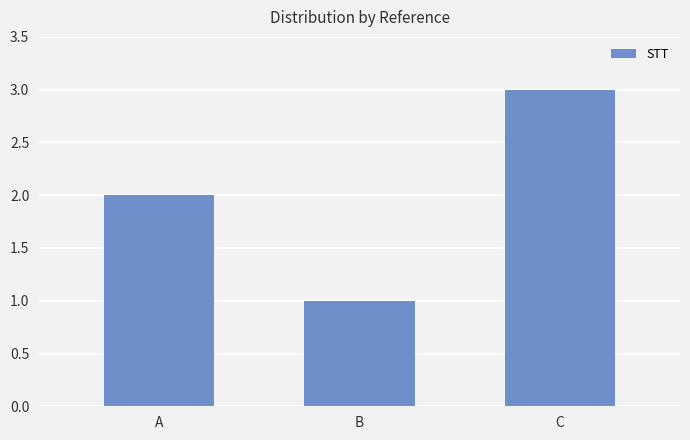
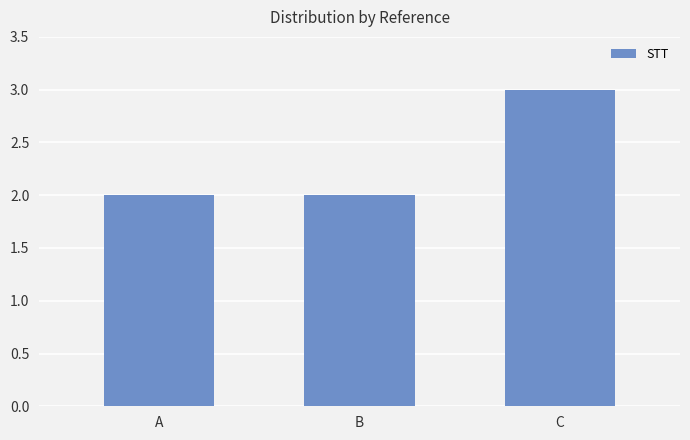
B: 1 -> 2
